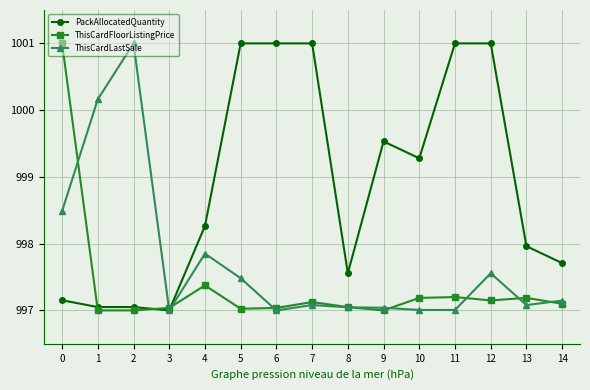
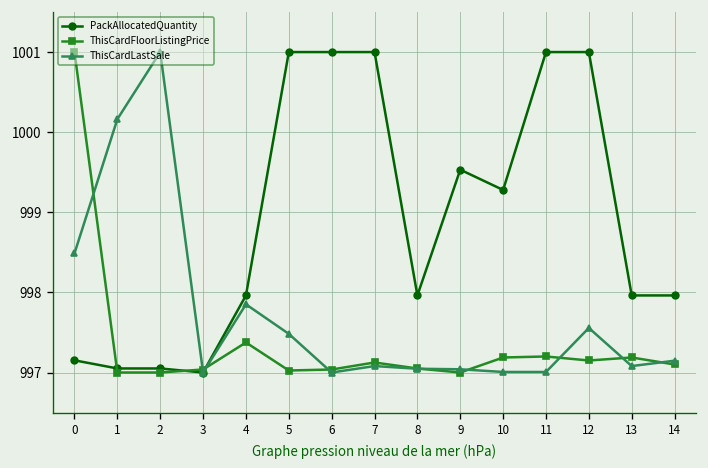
PackAllocatedQuantity, 4: 998.3 -> 998.0
PackAllocatedQuantity, 8: 997.6 -> 998.0
PackAllocatedQuantity, 14: 997.7 -> 998.0
